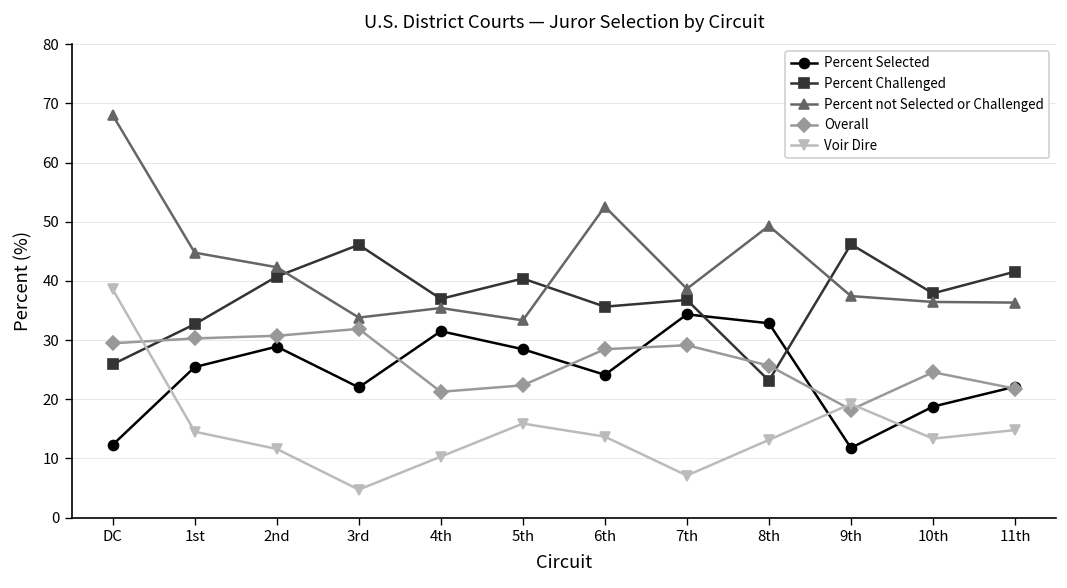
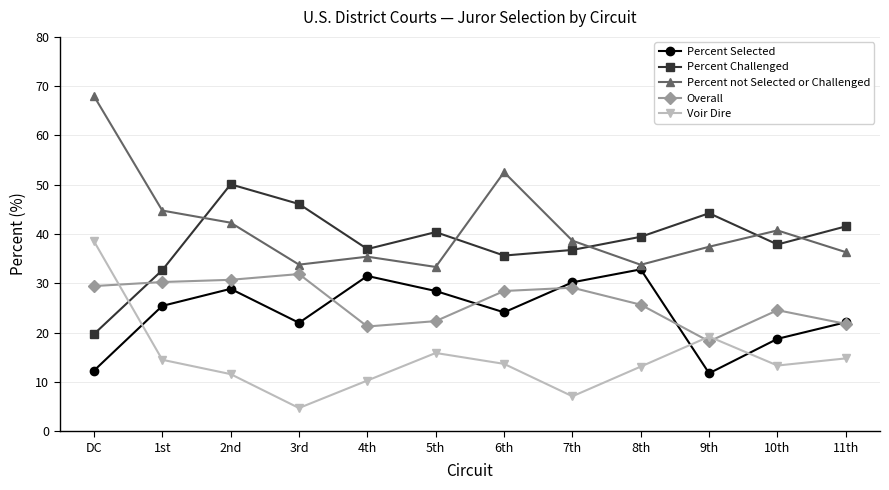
Percent Challenged, DC: 26 -> 20
Percent Challenged, 2nd: 41 -> 50
Percent Selected, 7th: 34 -> 30
Percent Challenged, 8th: 23 -> 39
Percent not Selected or Challenged, 8th: 49 -> 34
Percent Challenged, 9th: 46 -> 44
Percent not Selected or Challenged, 10th: 36 -> 41
